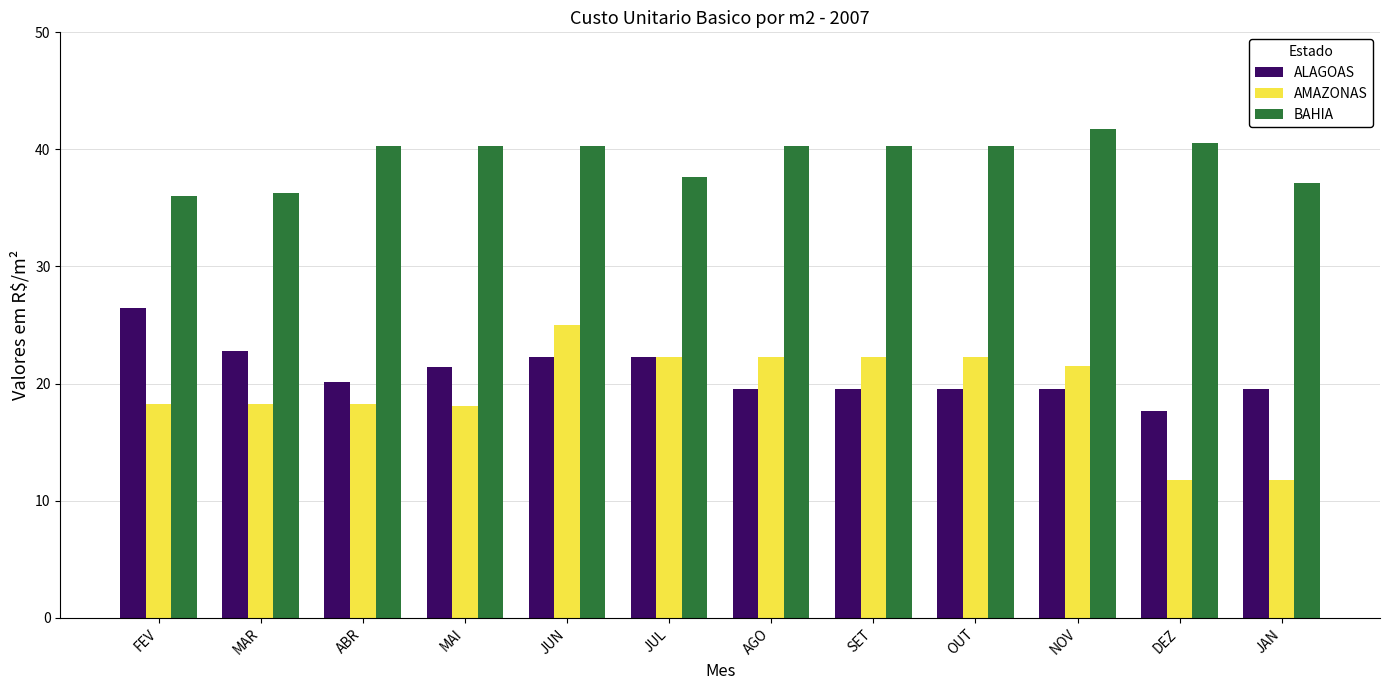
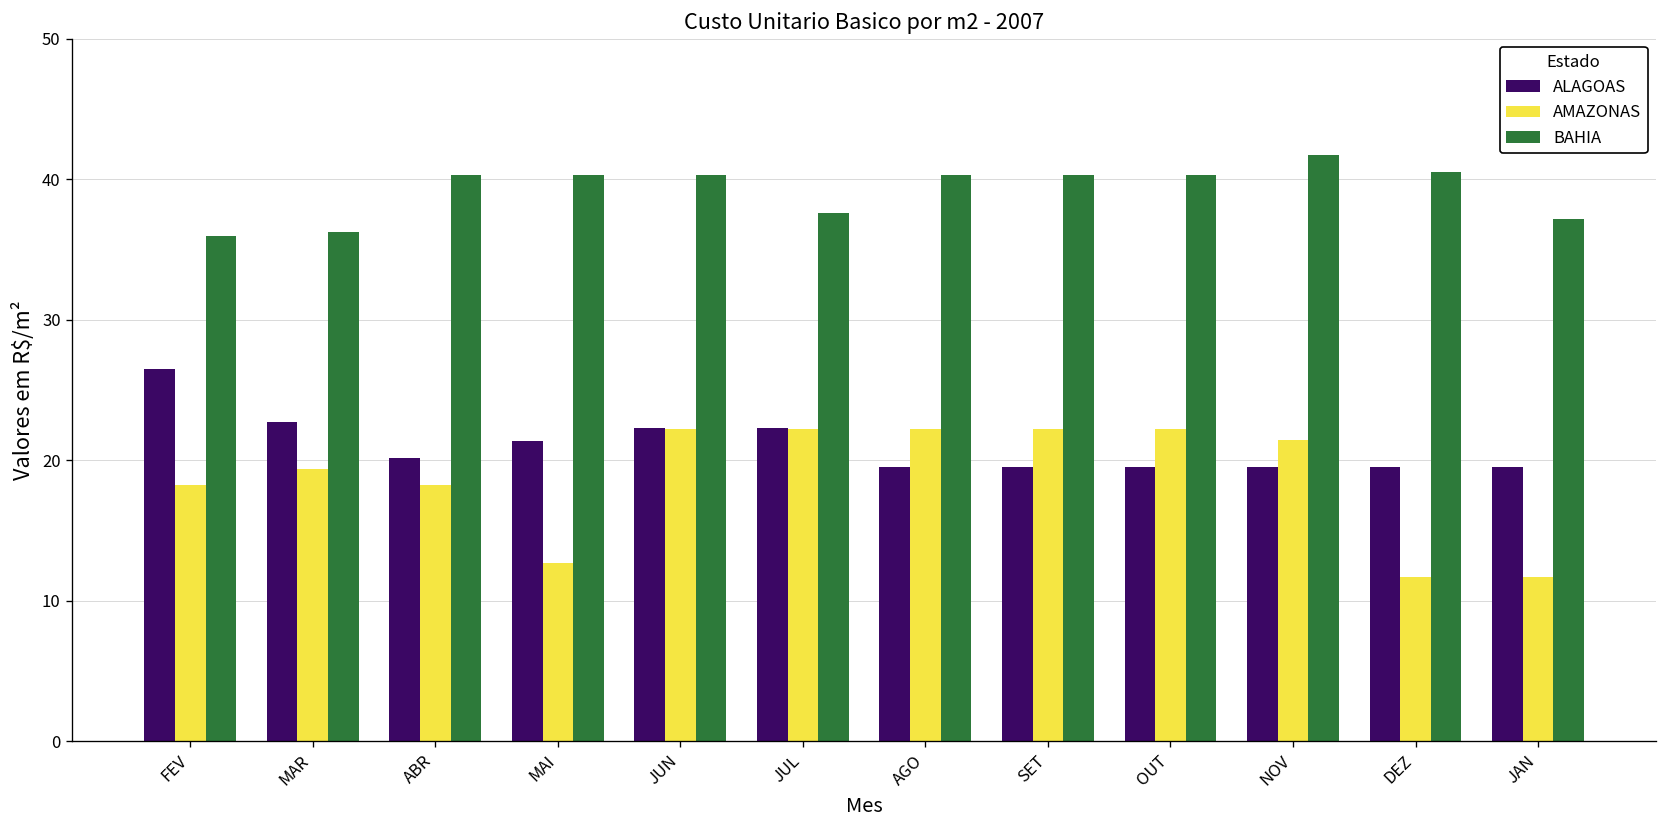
AMAZONAS, MAR: 18.2 -> 19.4
AMAZONAS, MAI: 18.1 -> 12.7
AMAZONAS, JUN: 25.0 -> 22.3
ALAGOAS, DEZ: 17.7 -> 19.5
